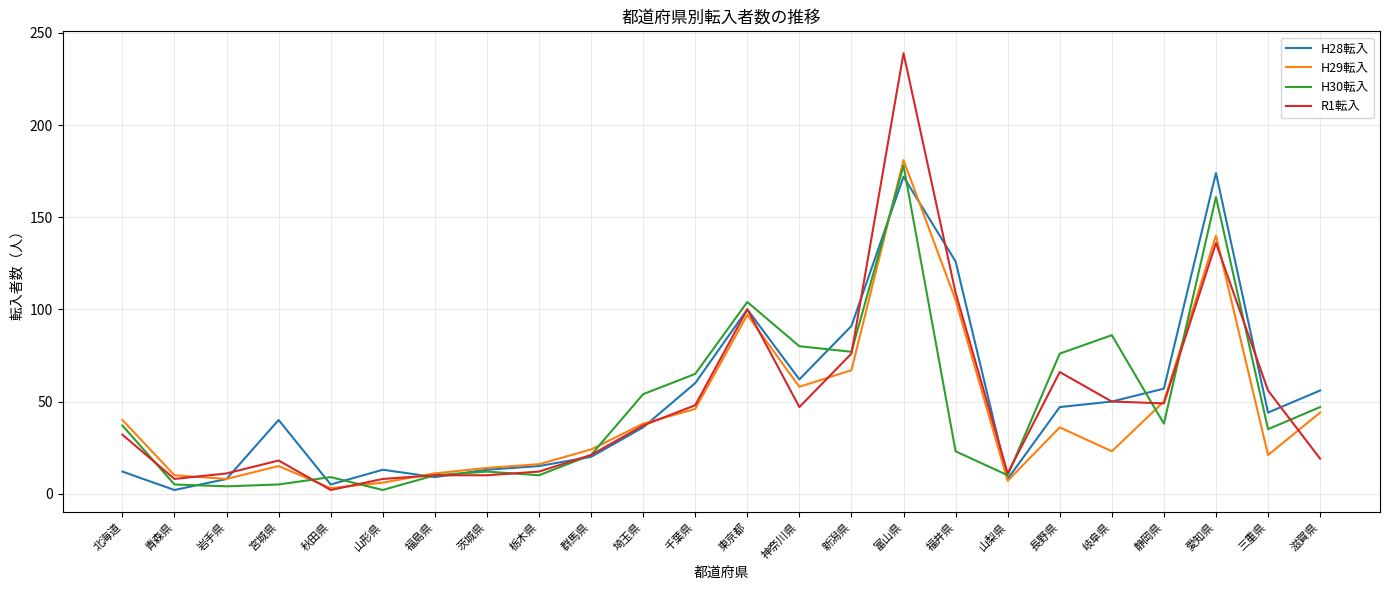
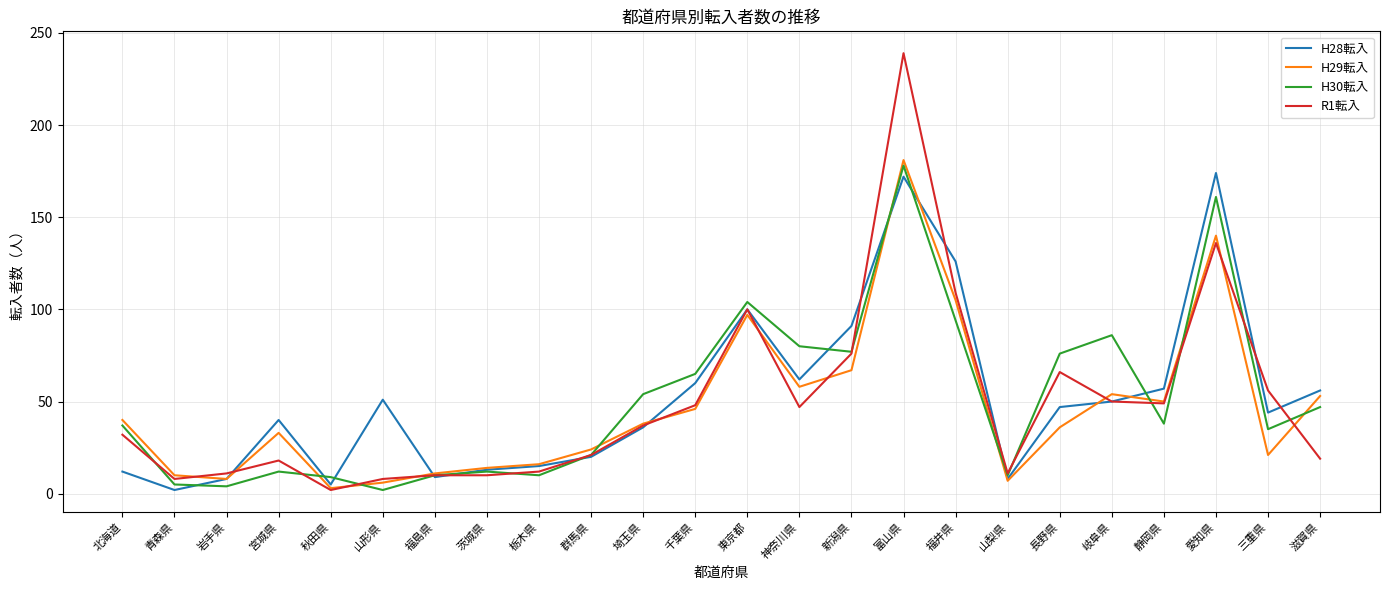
H29転入, 宮城県: 15 -> 33
H30転入, 宮城県: 5 -> 12
H28転入, 山形県: 13 -> 51
H30転入, 福井県: 23 -> 94
H29転入, 岐阜県: 23 -> 54
H29転入, 滋賀県: 44 -> 53
